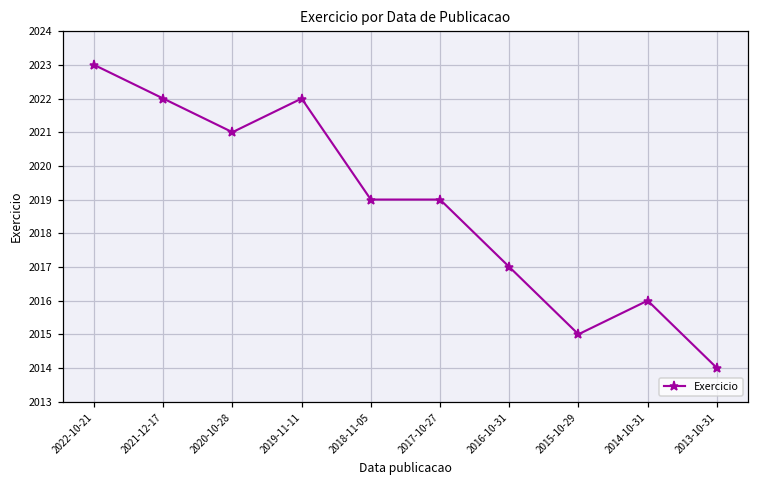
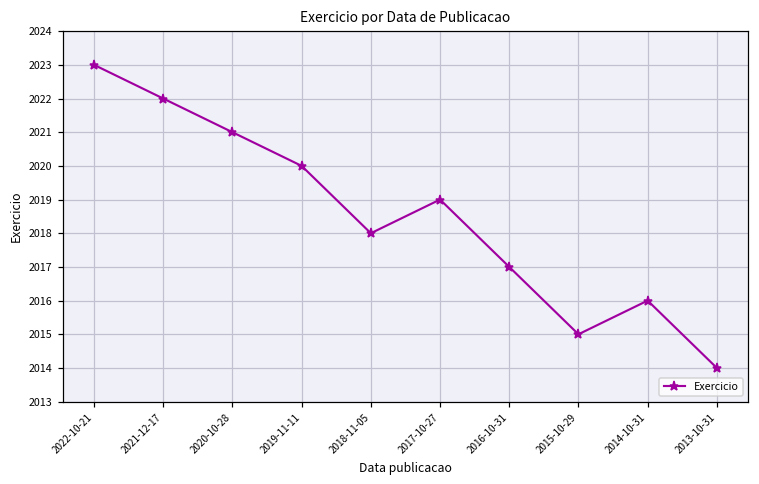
2019-11-11: 2022 -> 2020
2018-11-05: 2019 -> 2018
